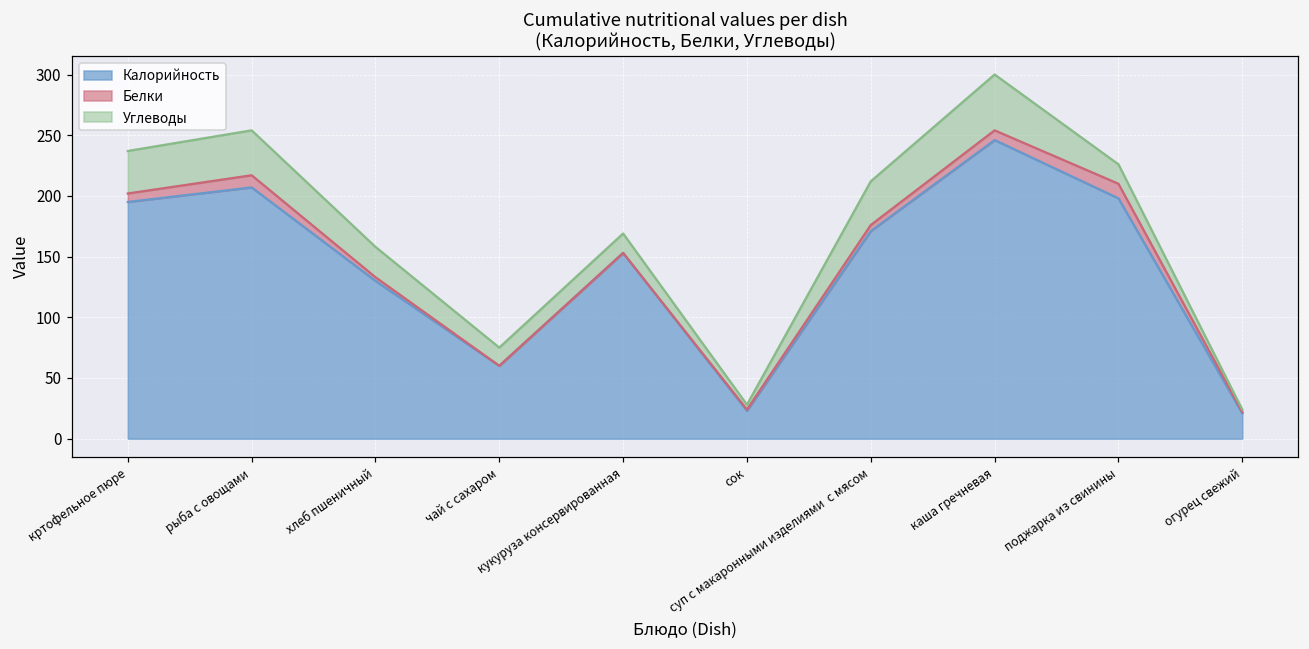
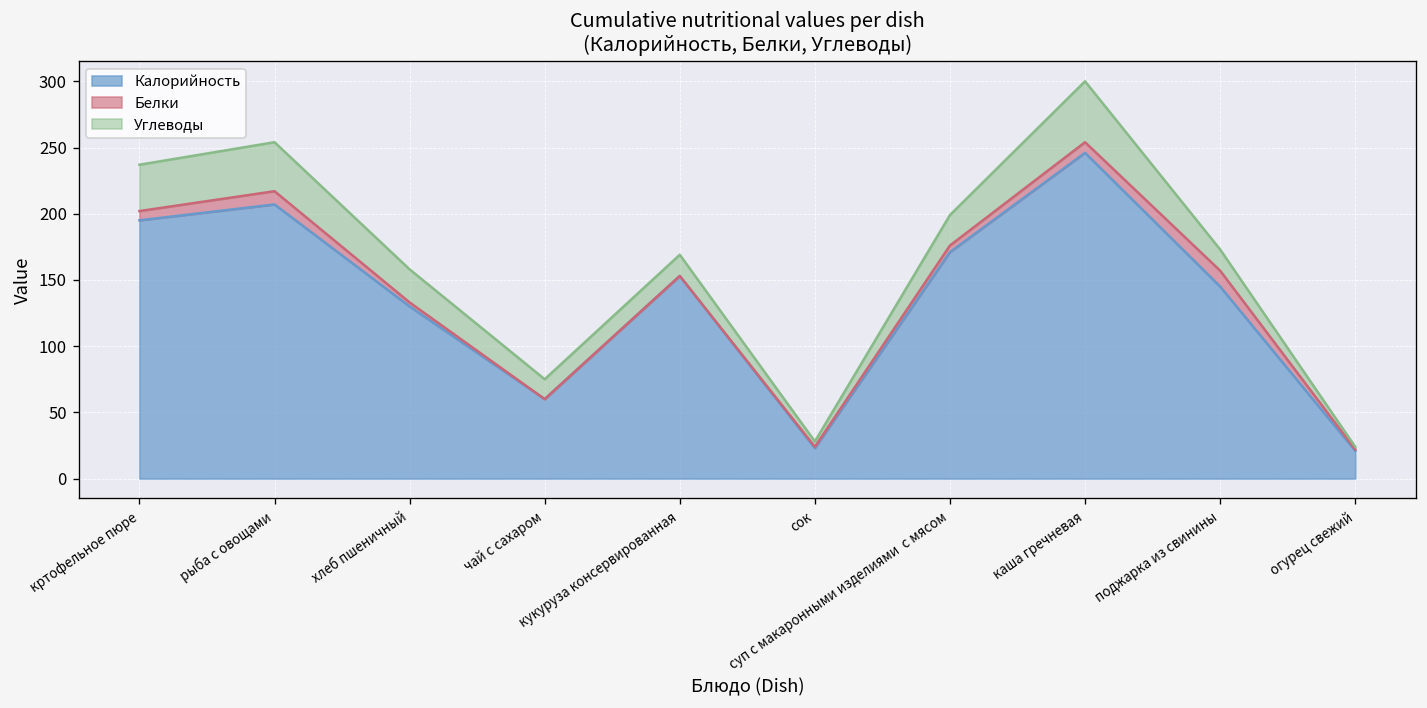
Углеводы, суп с макаронными изделиями с мясом: 36 -> 23
Калорийность, поджарка из свинины: 198 -> 145
